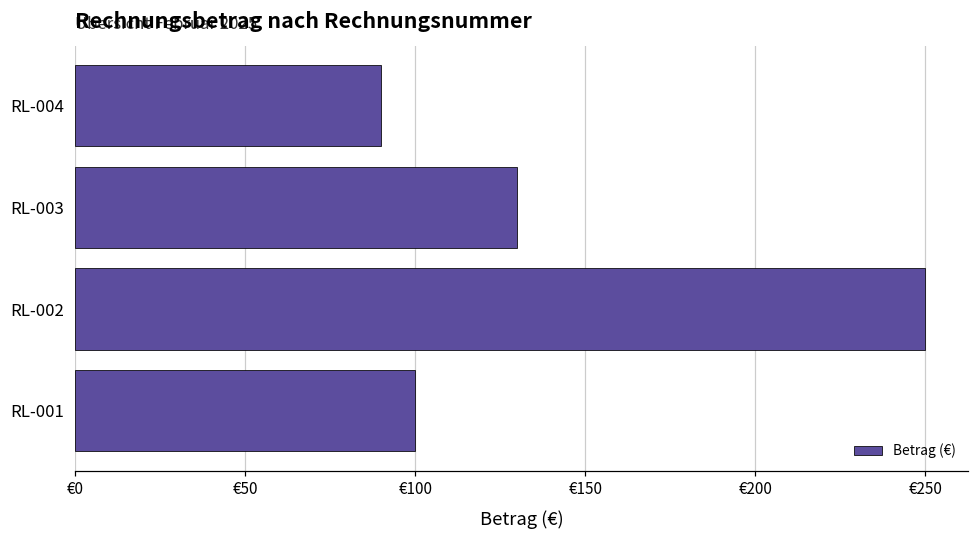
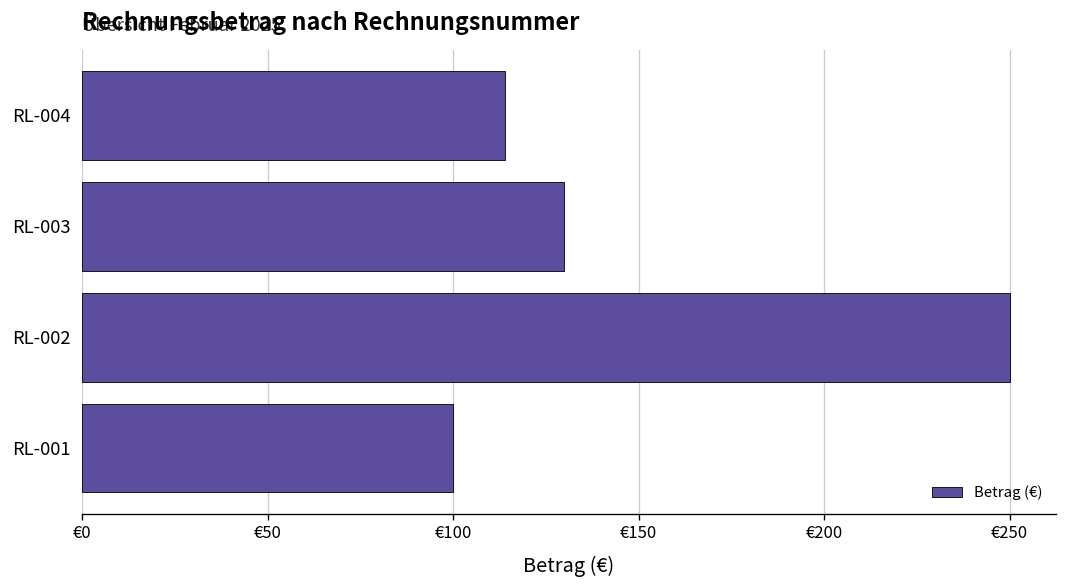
RL-004: €90 -> €114
